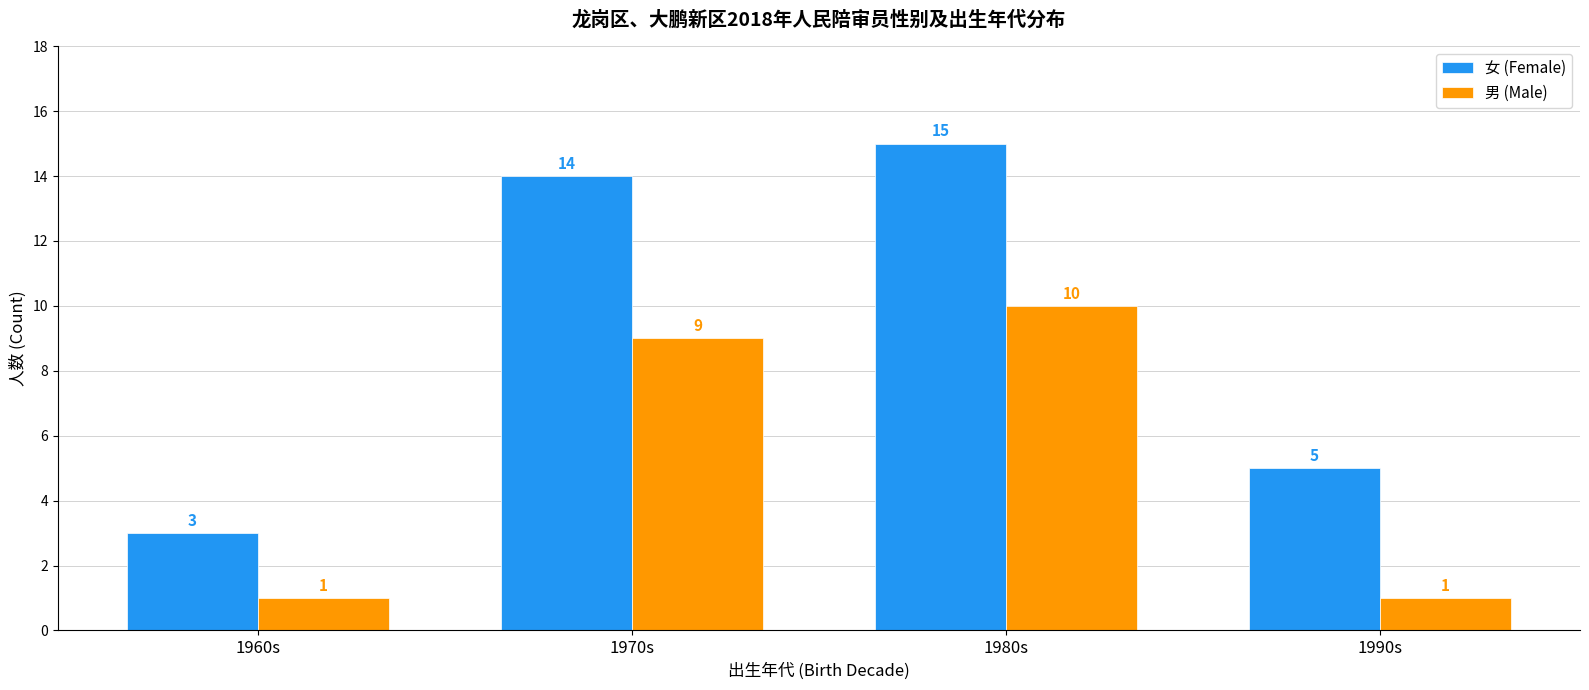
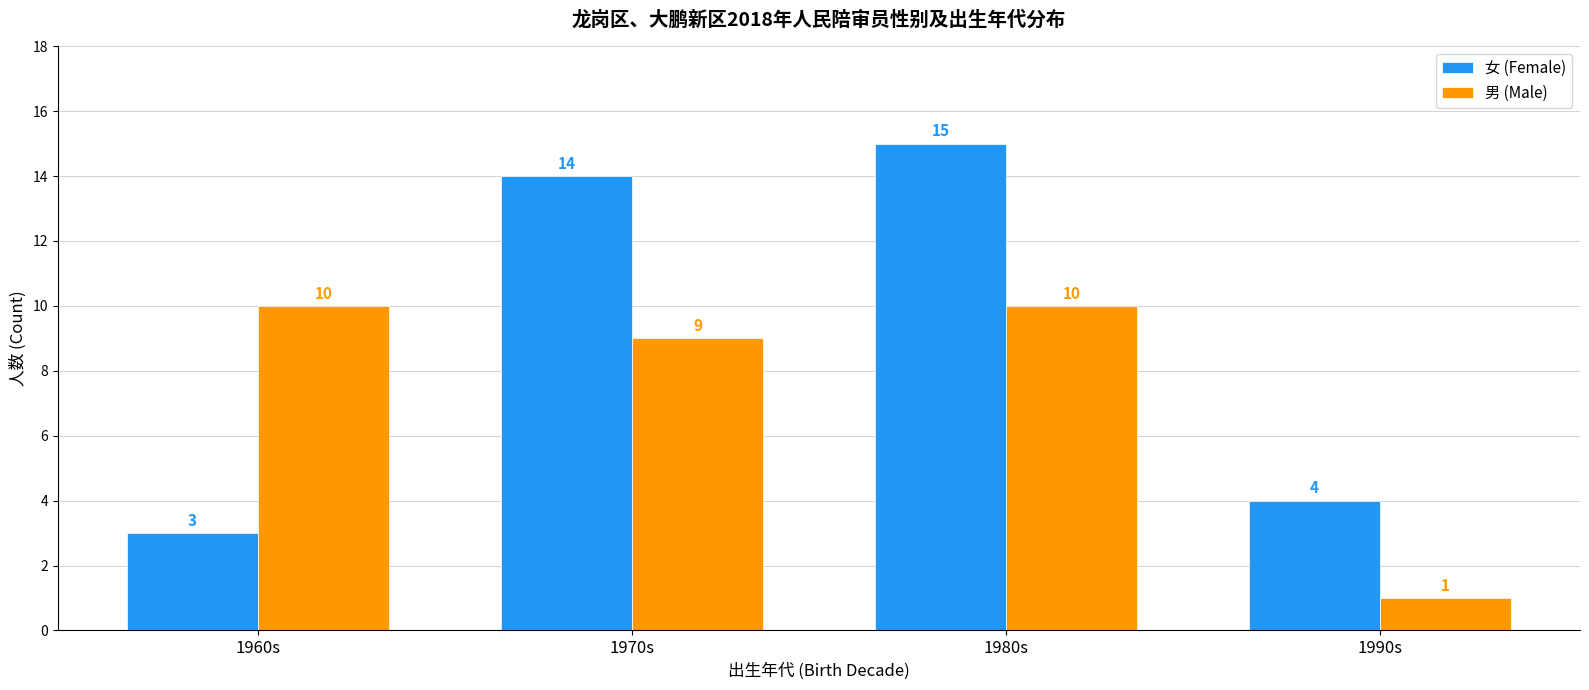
男 (Male), 1960s: 1 -> 10
女 (Female), 1990s: 5 -> 4
